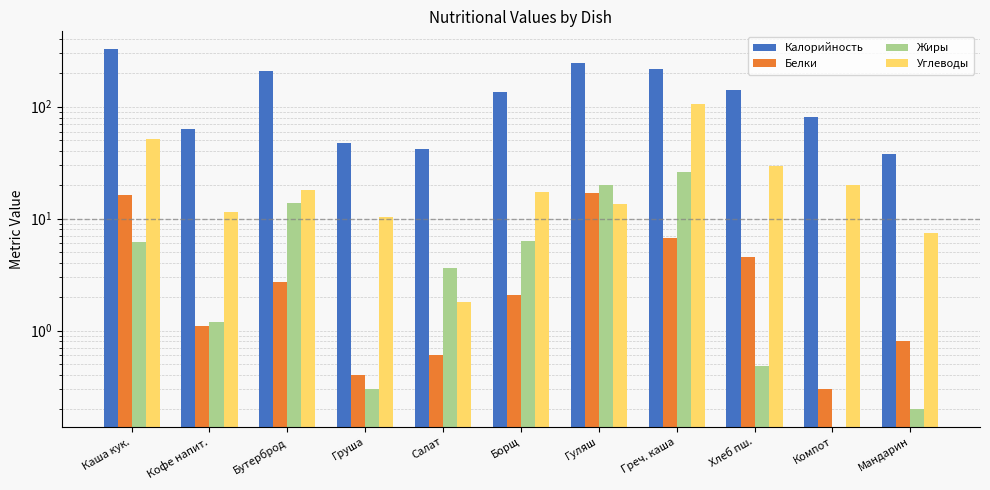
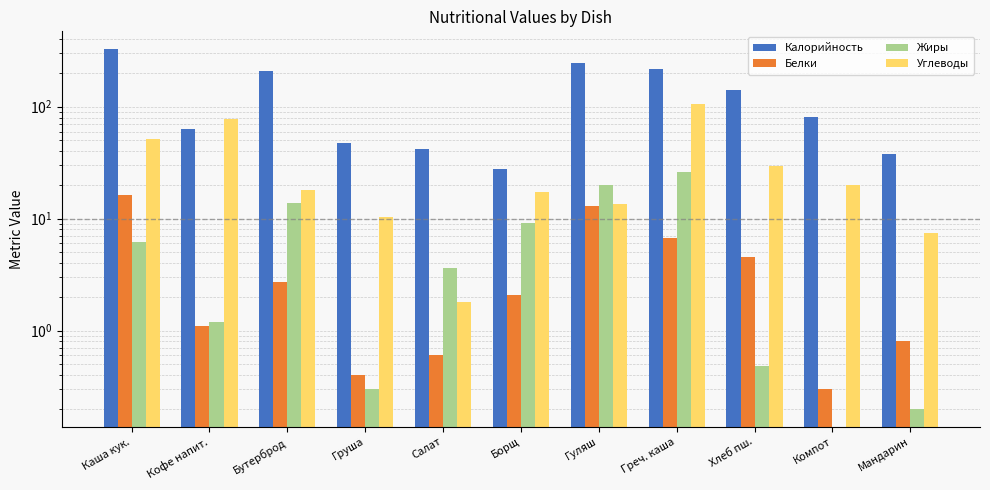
Углеводы, Кофе напит.: 11 -> 80
Калорийность, Борщ: 130 -> 28
Жиры, Борщ: 6 -> 9
Белки, Гуляш: 17 -> 13
